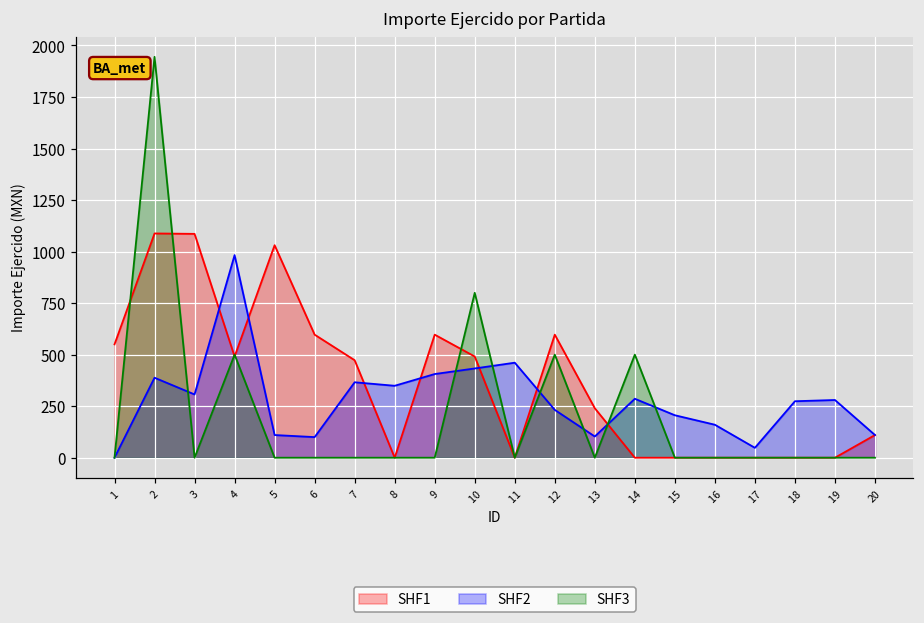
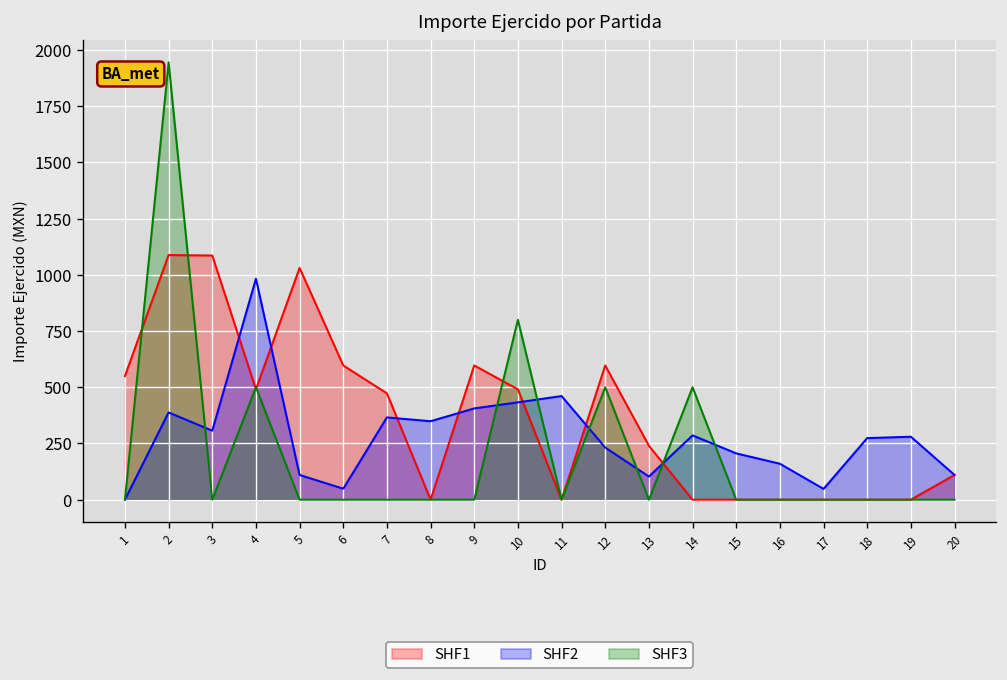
SHF2, 6: 100 -> 50
